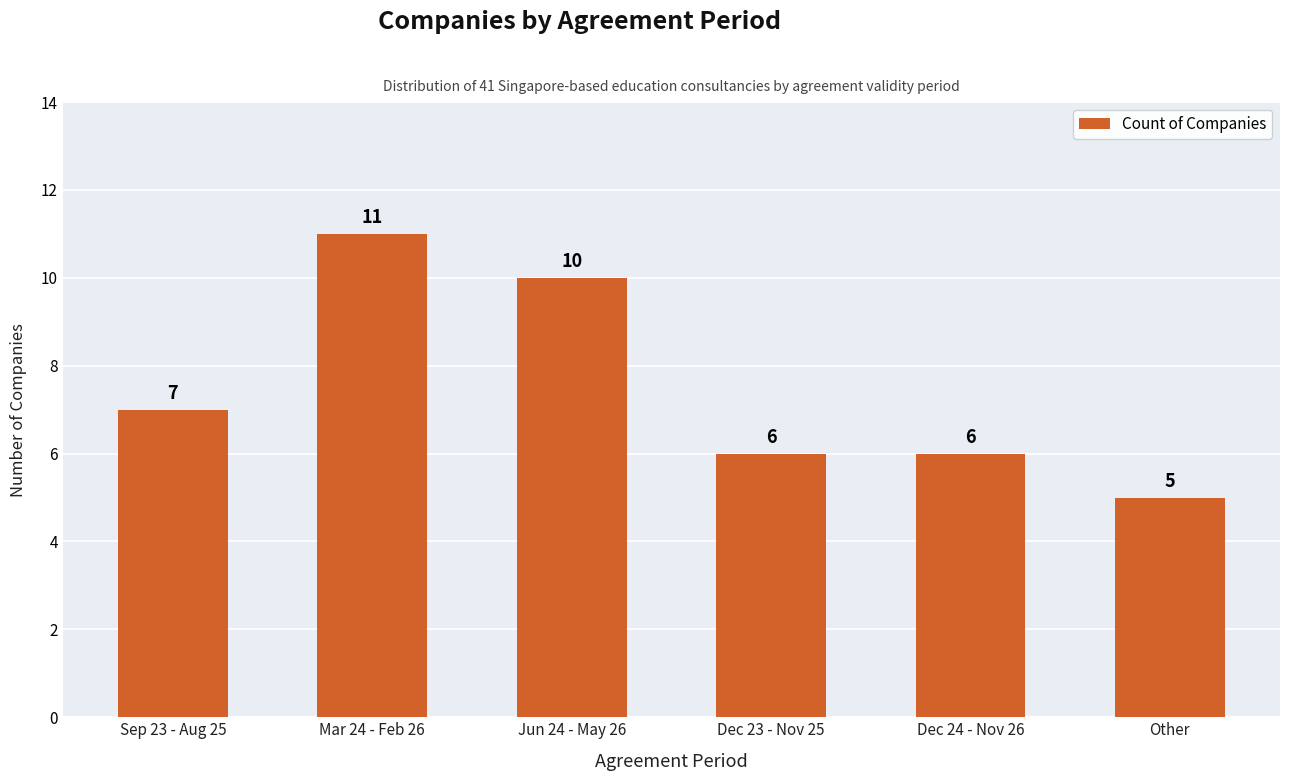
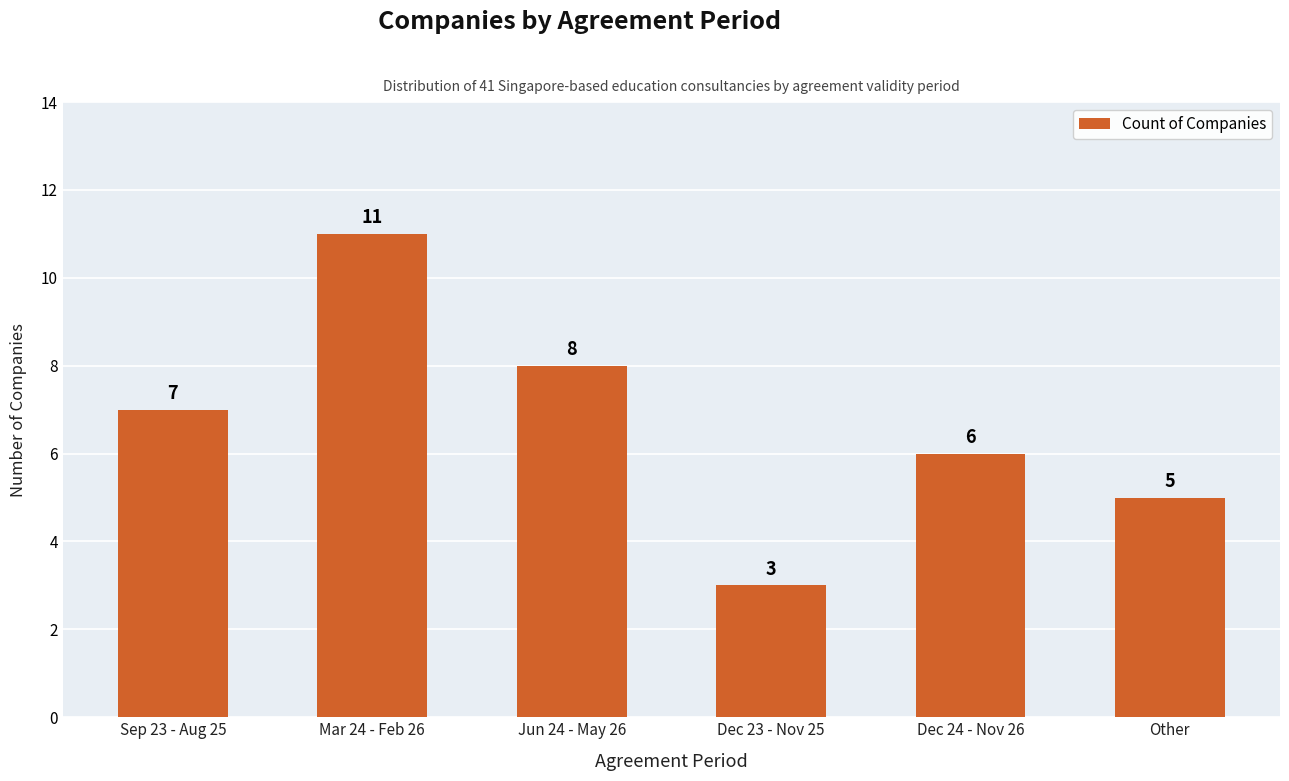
Jun 24 - May 26: 10 -> 8
Dec 23 - Nov 25: 6 -> 3
